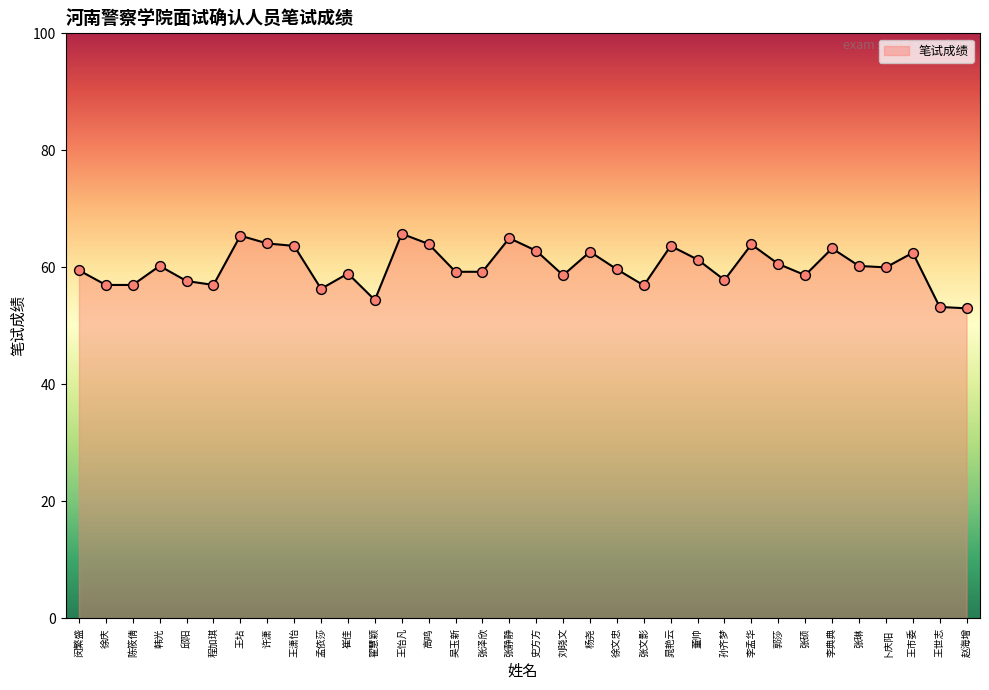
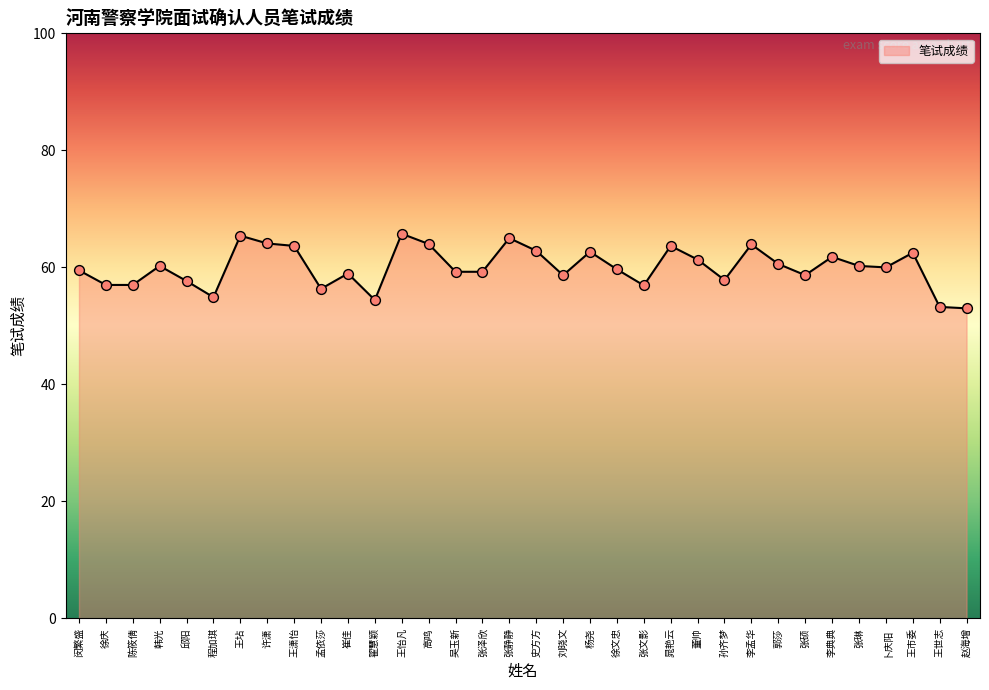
程加琪: 57 -> 55
李典典: 63 -> 62
